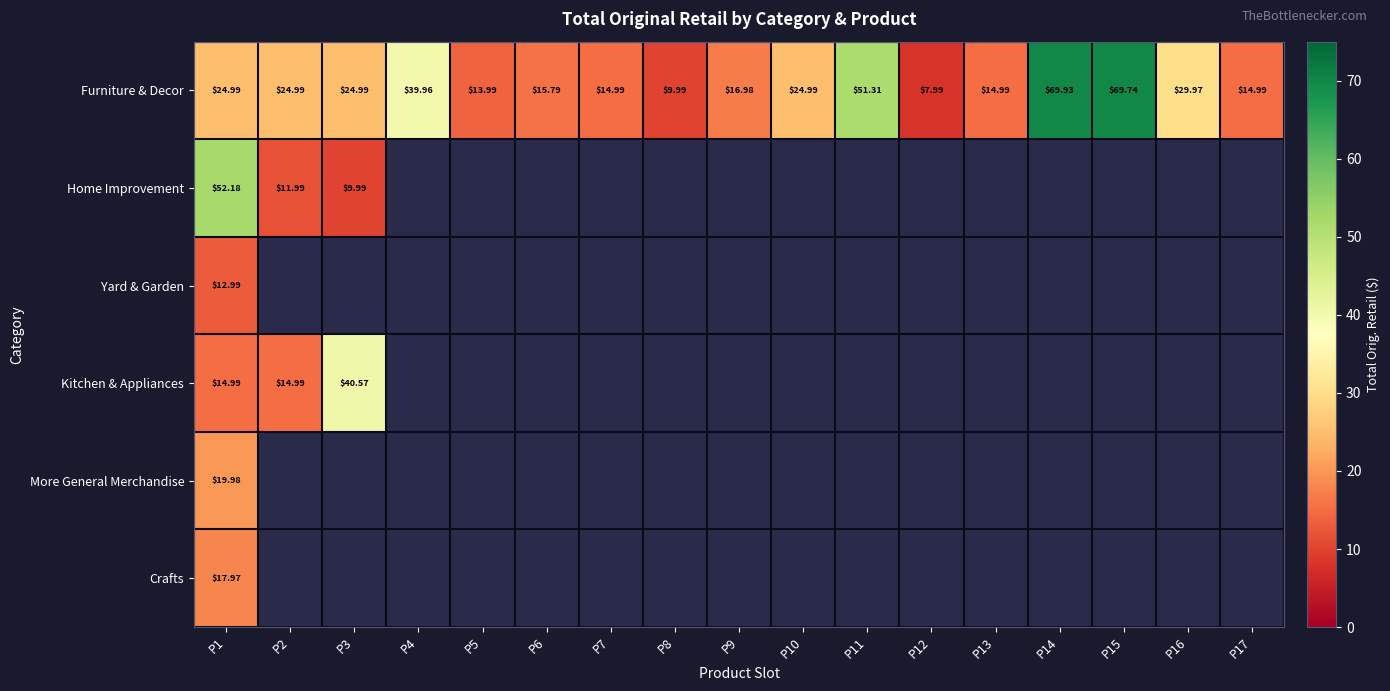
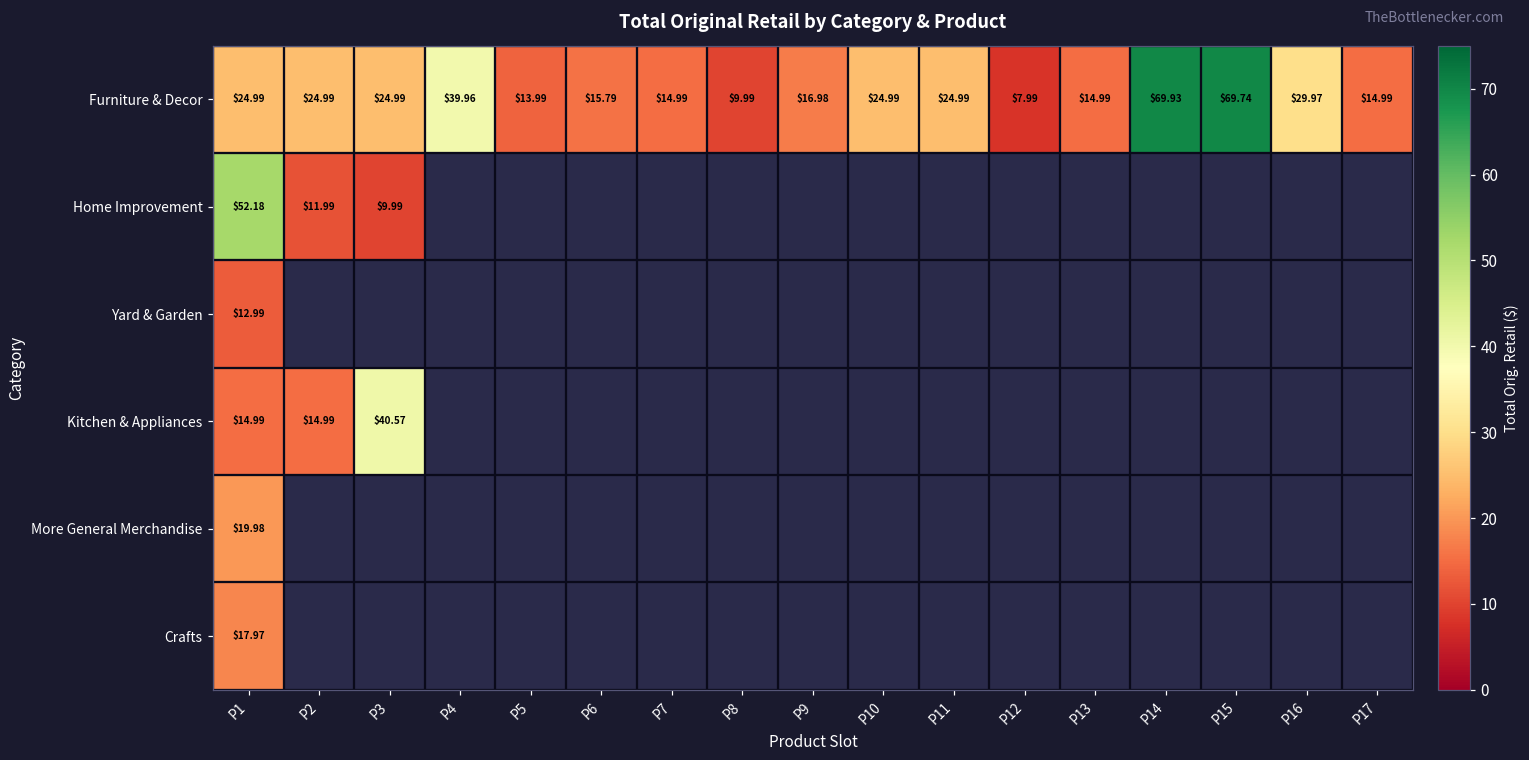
Furniture & Decor, P11: $51.31 -> $24.99
